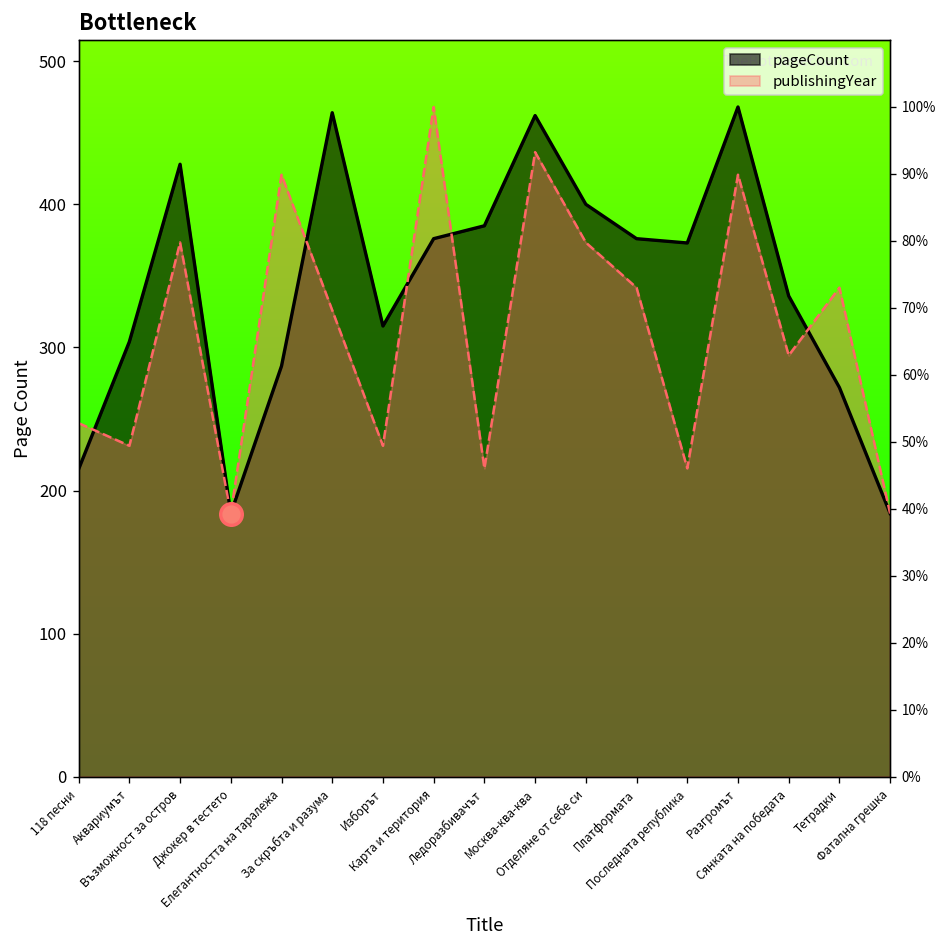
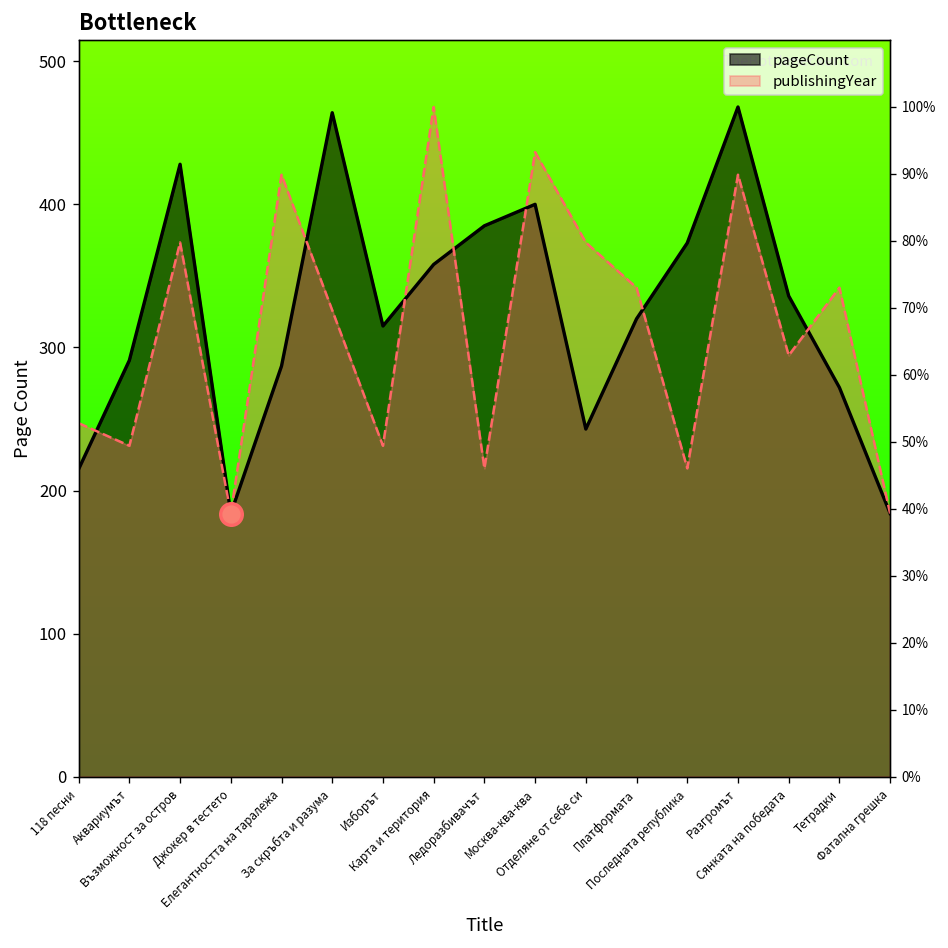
pageCount, Аквариумът: 304 -> 291
pageCount, Карта и територия: 376 -> 358
pageCount, Москва-ква-ква: 462 -> 400
pageCount, Отделяне от себе си: 400 -> 243
pageCount, Платформата: 376 -> 320
